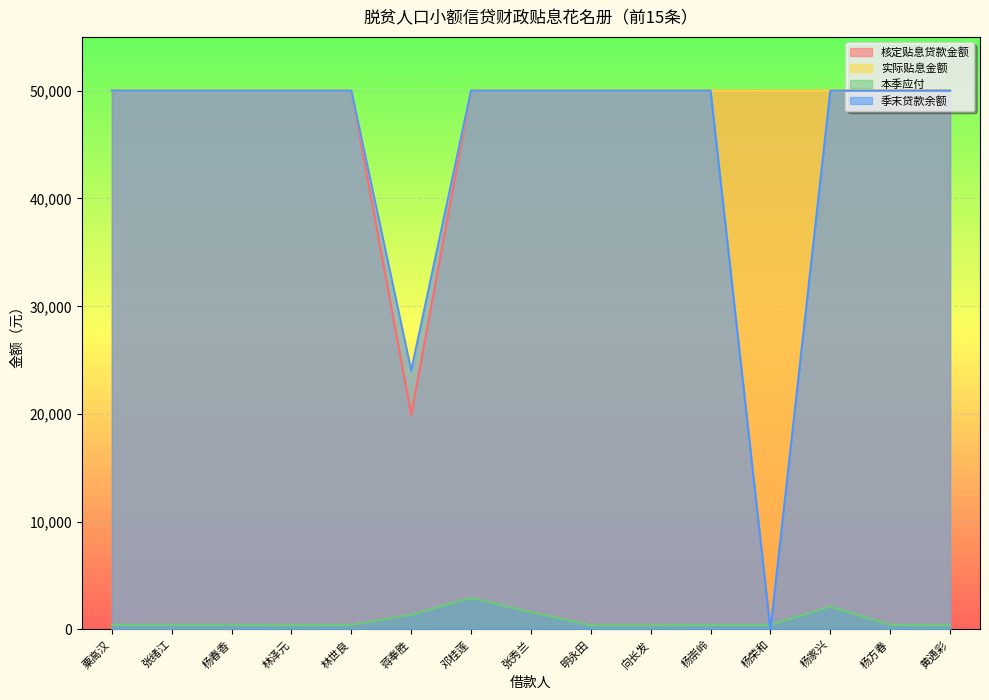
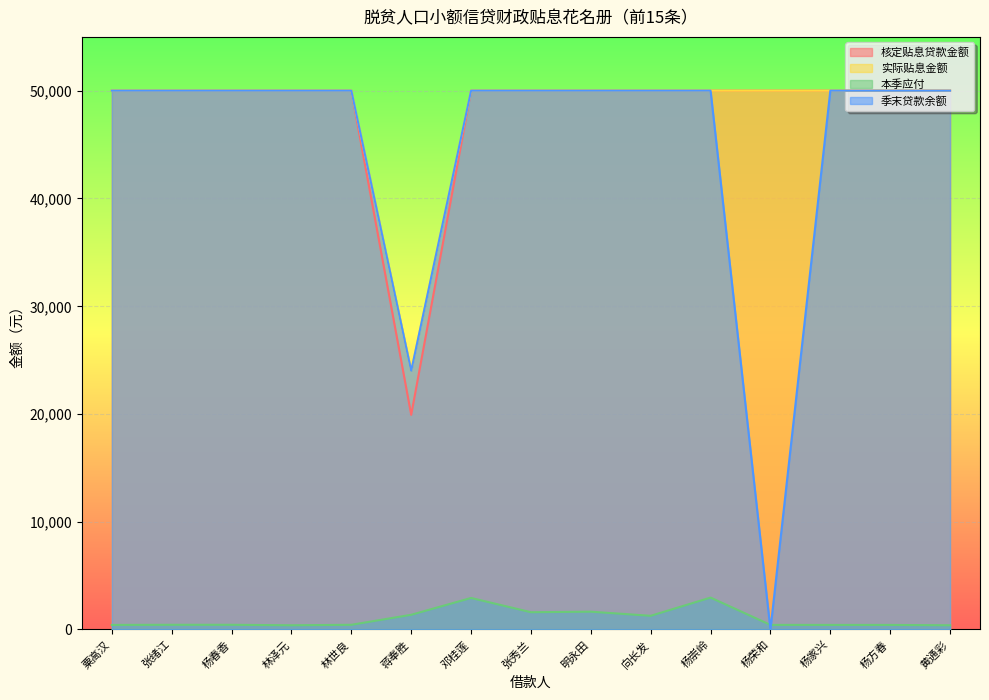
本季应付, 明永田: 400 -> 1,700
本季应付, 向长发: 400 -> 1,300
本季应付, 杨崇岭: 400 -> 3,000
本季应付, 杨家兴: 2,100 -> 400
